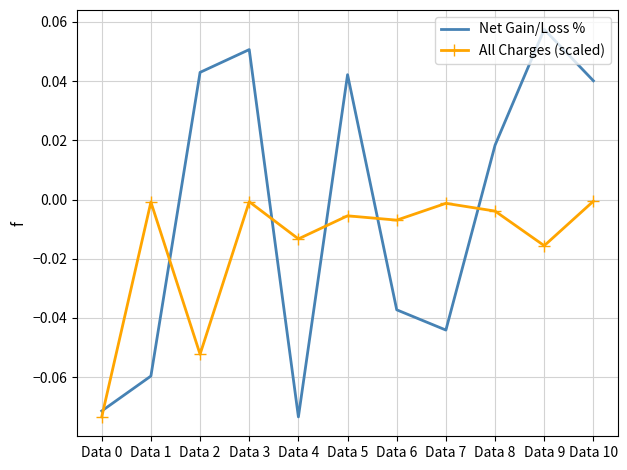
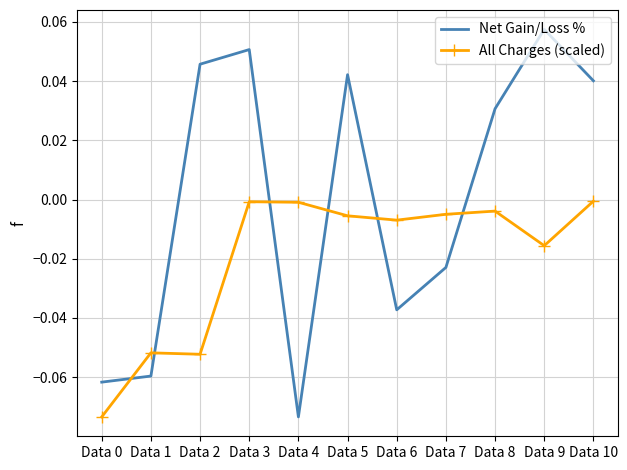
Net Gain/Loss %, Data 0: -0.071 -> -0.062
All Charges (scaled), Data 1: -0.001 -> -0.052
Net Gain/Loss %, Data 2: 0.043 -> 0.046
All Charges (scaled), Data 4: -0.013 -> -0.001
Net Gain/Loss %, Data 7: -0.044 -> -0.023
All Charges (scaled), Data 7: -0.001 -> -0.005
Net Gain/Loss %, Data 8: 0.018 -> 0.031
